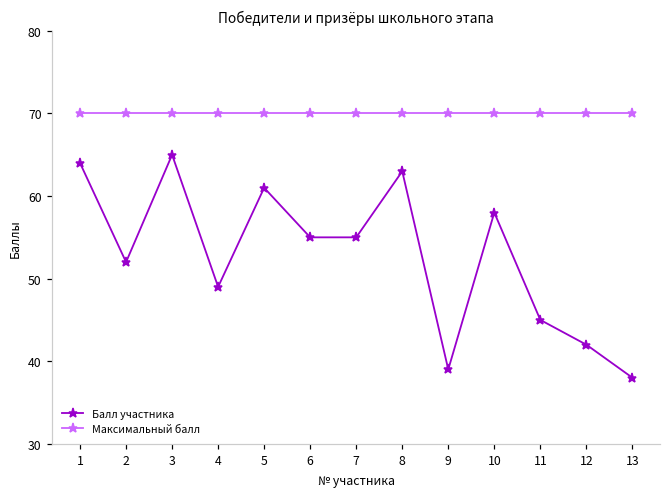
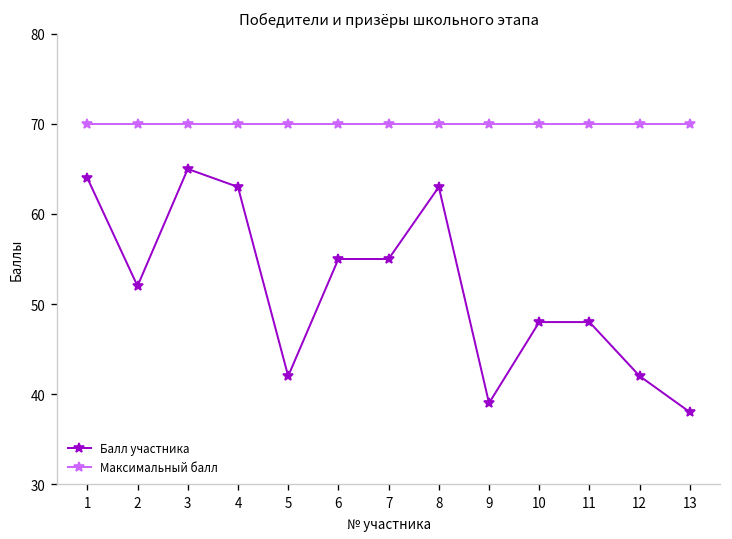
Балл участника, 4: 49 -> 63
Балл участника, 5: 61 -> 42
Балл участника, 10: 58 -> 48
Балл участника, 11: 45 -> 48
